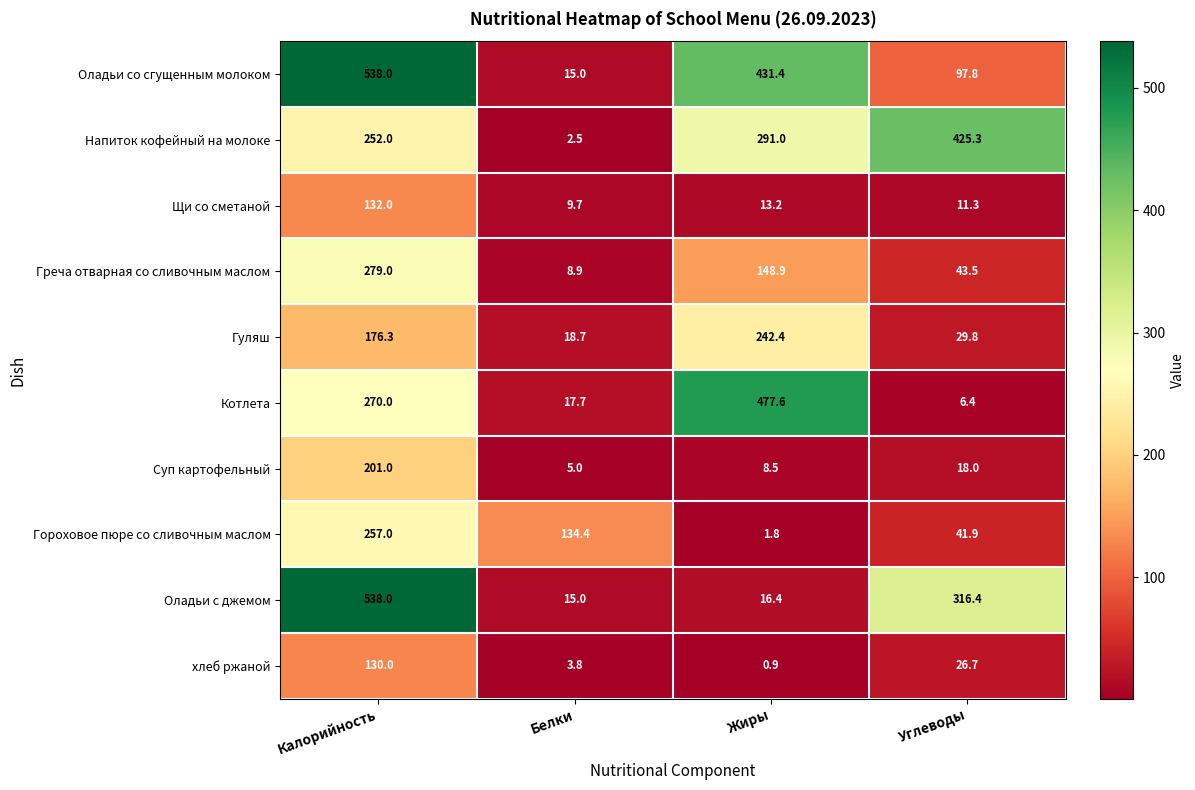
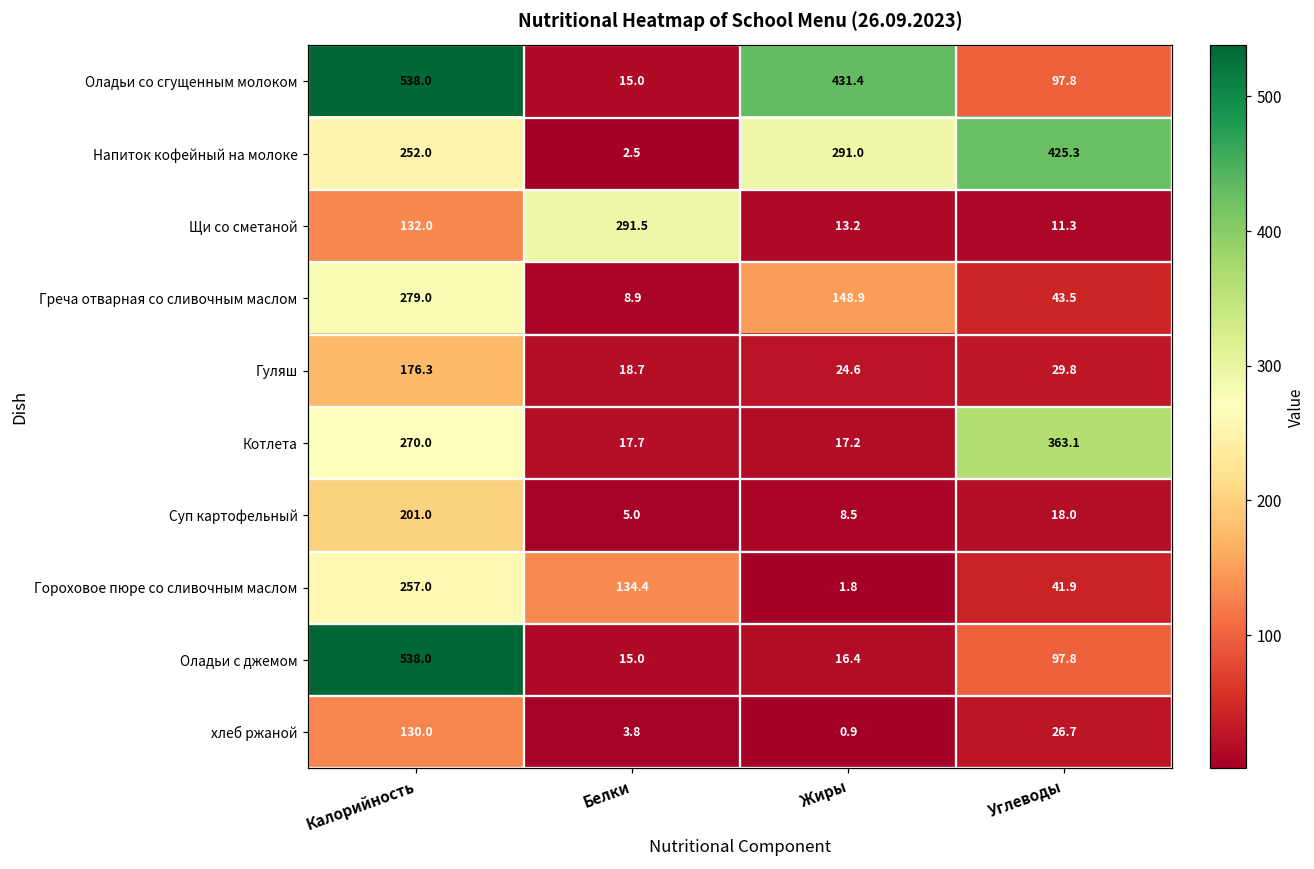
Щи со сметаной, Белки: 9.7 -> 291.5
Гуляш, Жиры: 242.4 -> 24.6
Котлета, Жиры: 477.6 -> 17.2
Котлета, Углеводы: 6.4 -> 363.1
Оладьи с джемом, Углеводы: 316.4 -> 97.8
